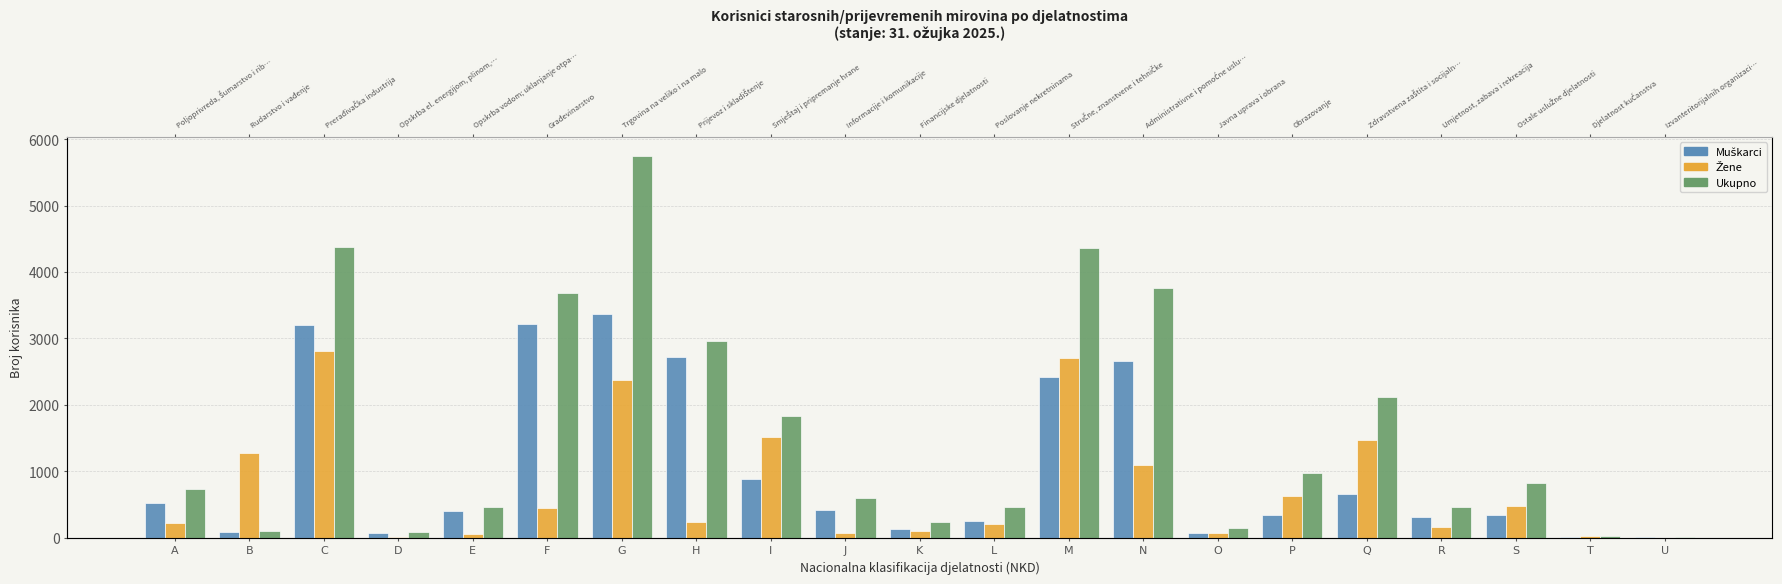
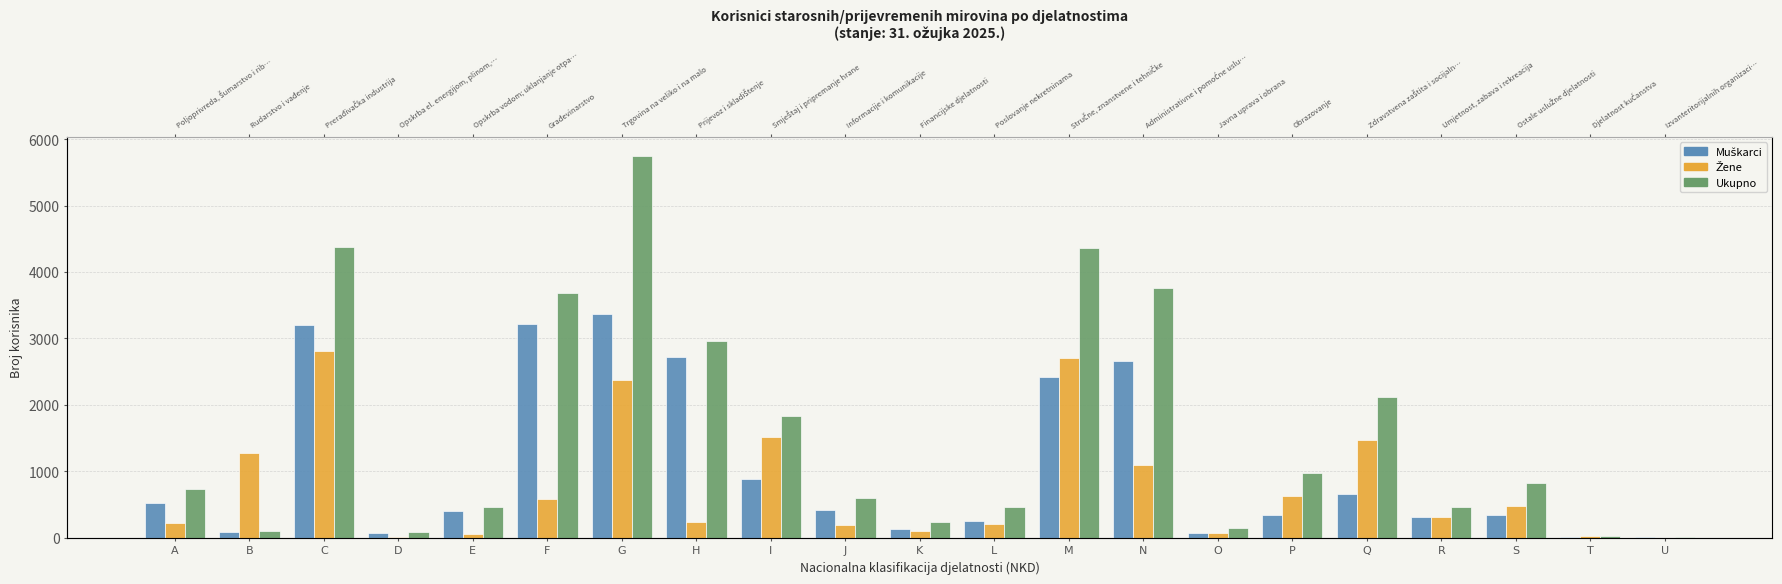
Žene, F: 500 -> 600
Žene, J: 100 -> 200
Žene, R: 200 -> 300
